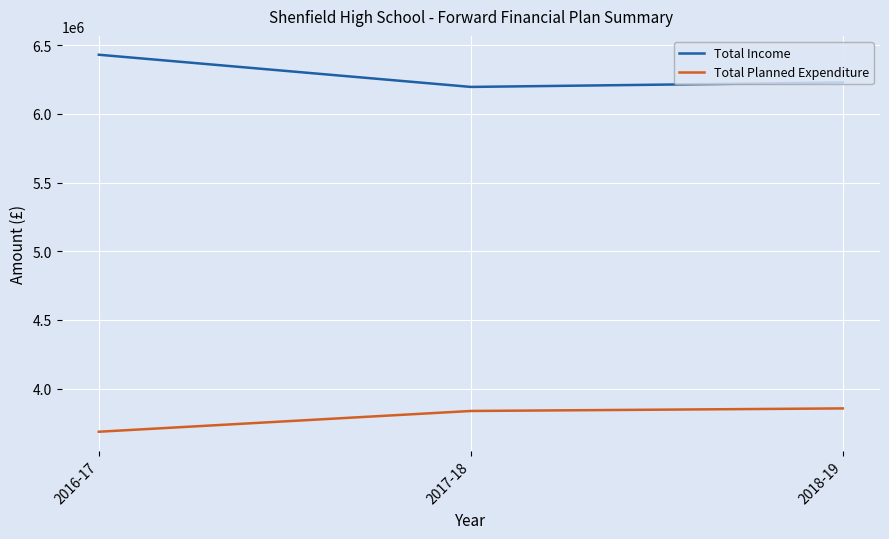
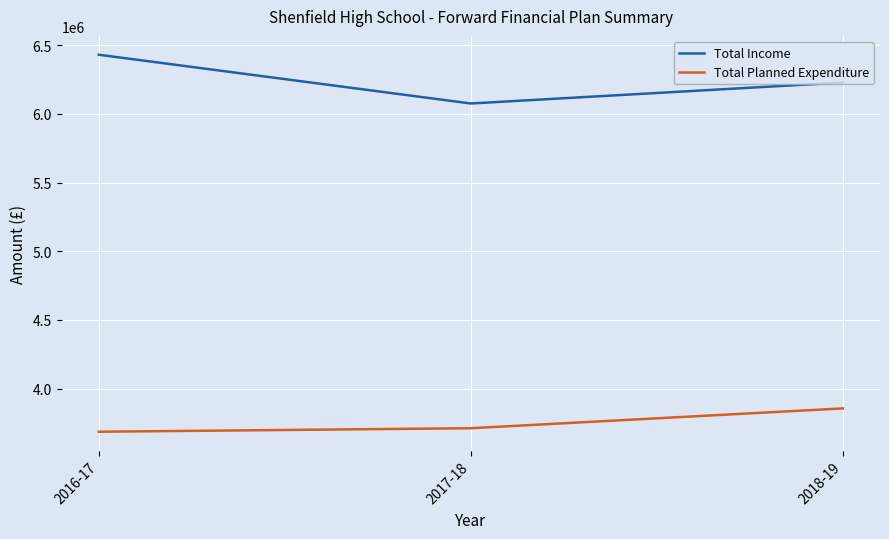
Total Income, 2017-18: 6200000 -> 6080000
Total Planned Expenditure, 2017-18: 3840000 -> 3710000
